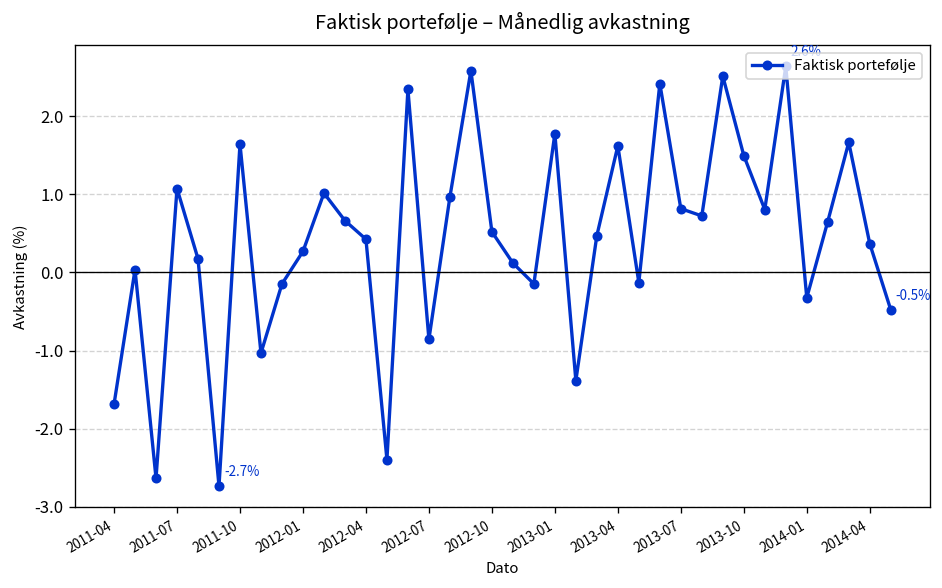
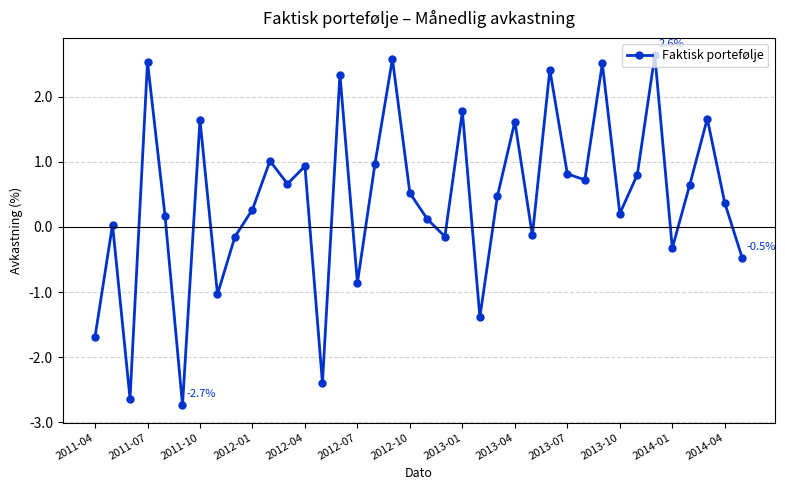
2011-07: 1.1 -> 2.5
2012-04: 0.4 -> 0.9
2013-10: 1.5 -> 0.2
